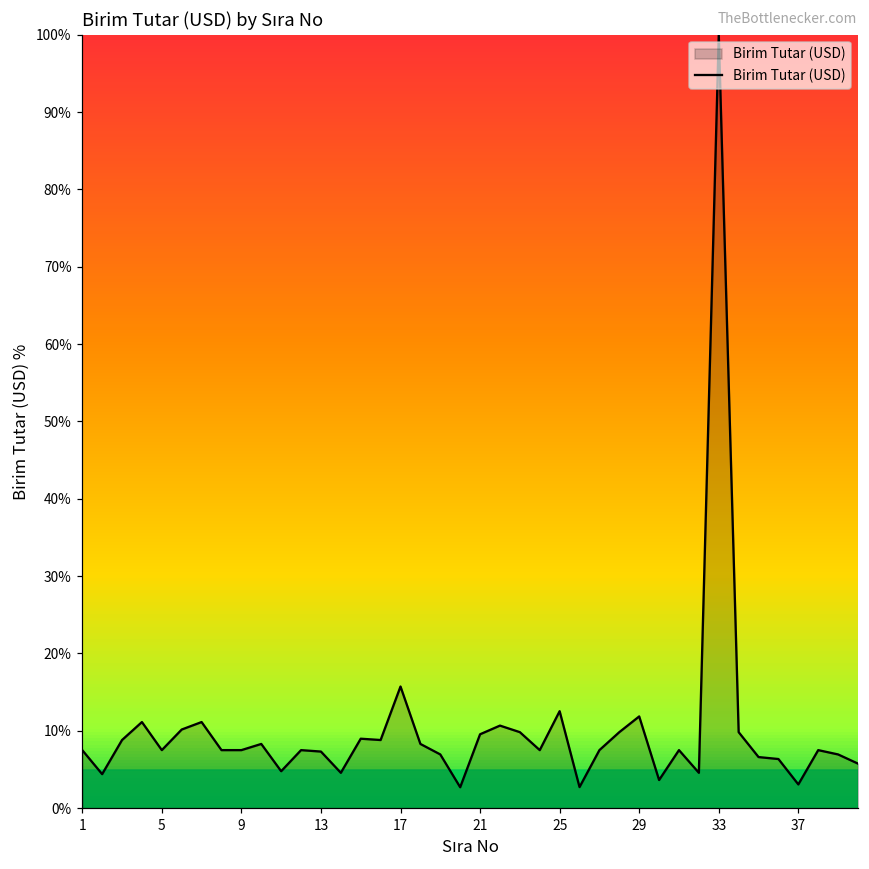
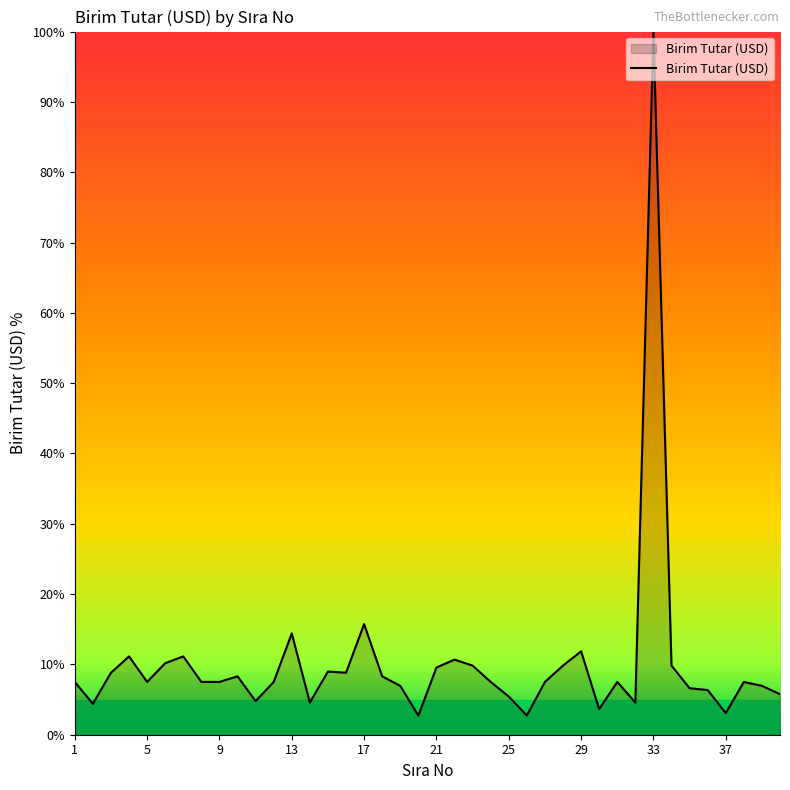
13: 7% -> 14%
25: 13% -> 5%
